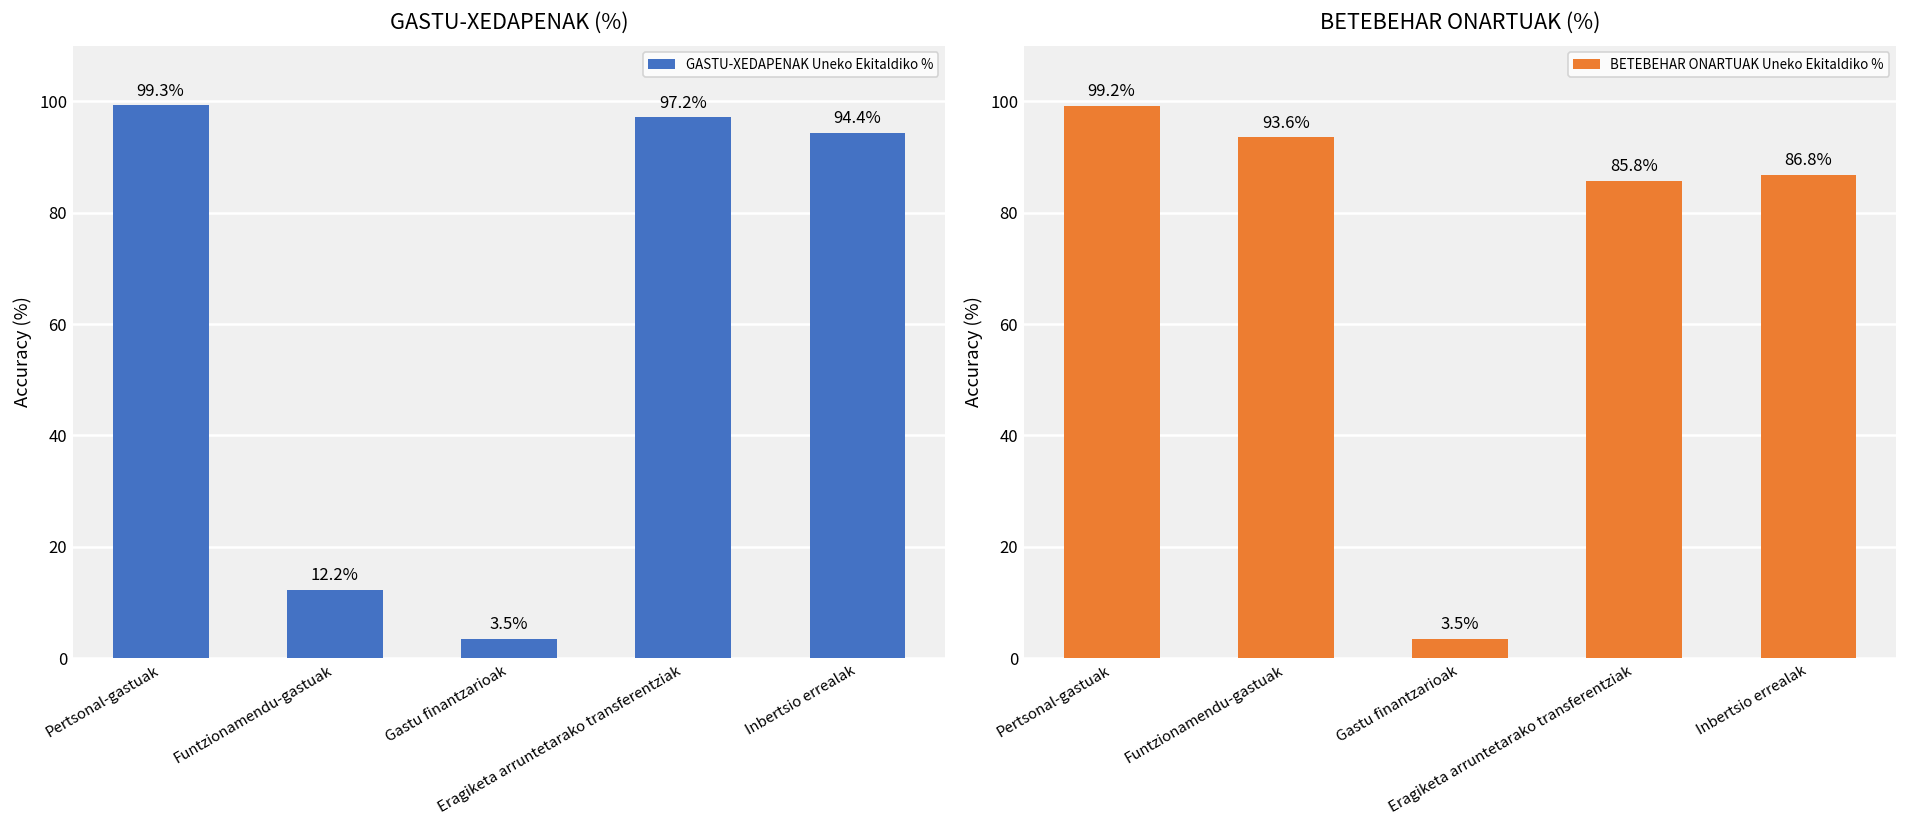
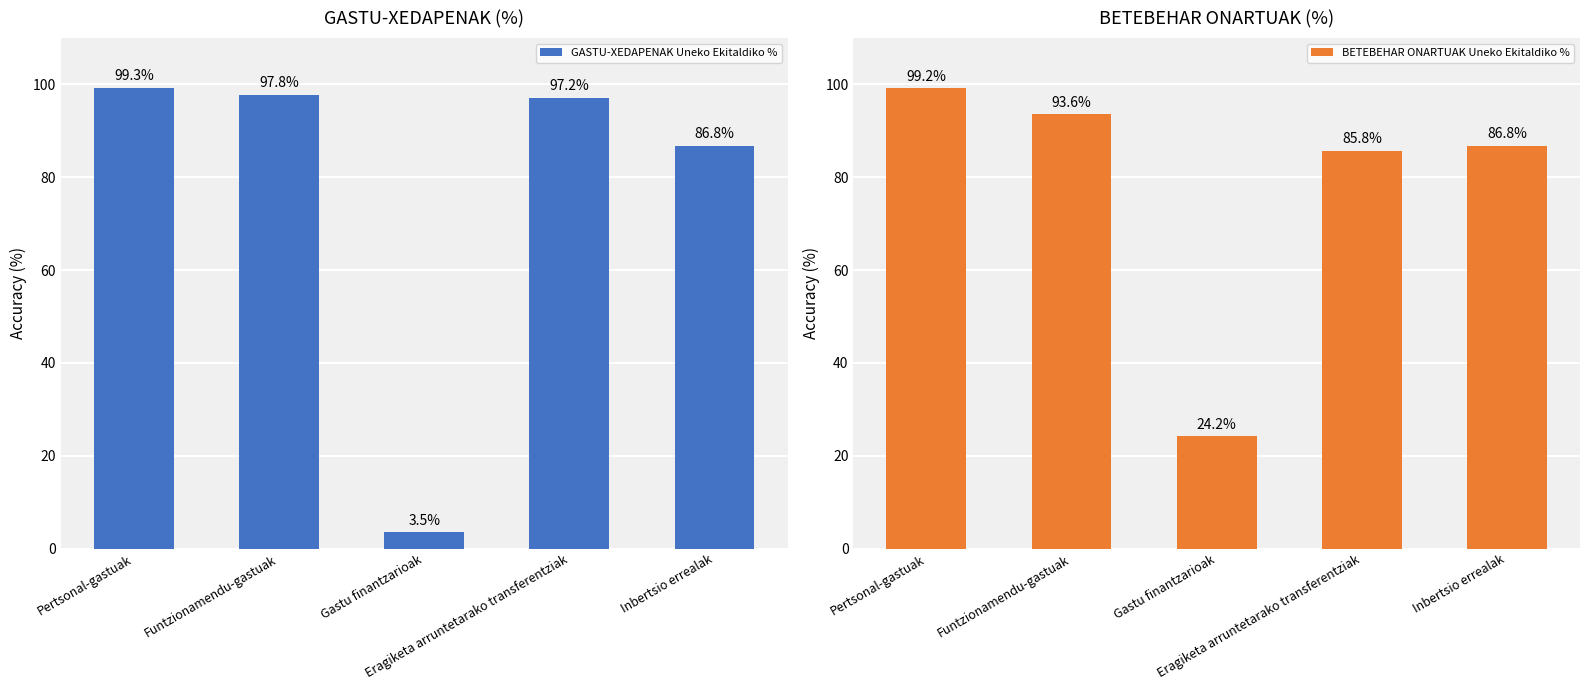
GASTU-XEDAPENAK (%), Funtzionamendu-gastuak: 12.2% -> 97.8%
GASTU-XEDAPENAK (%), Inbertsio errealak: 94.4% -> 86.8%
BETEBEHAR ONARTUAK (%), Gastu finantzarioak: 3.5% -> 24.2%
